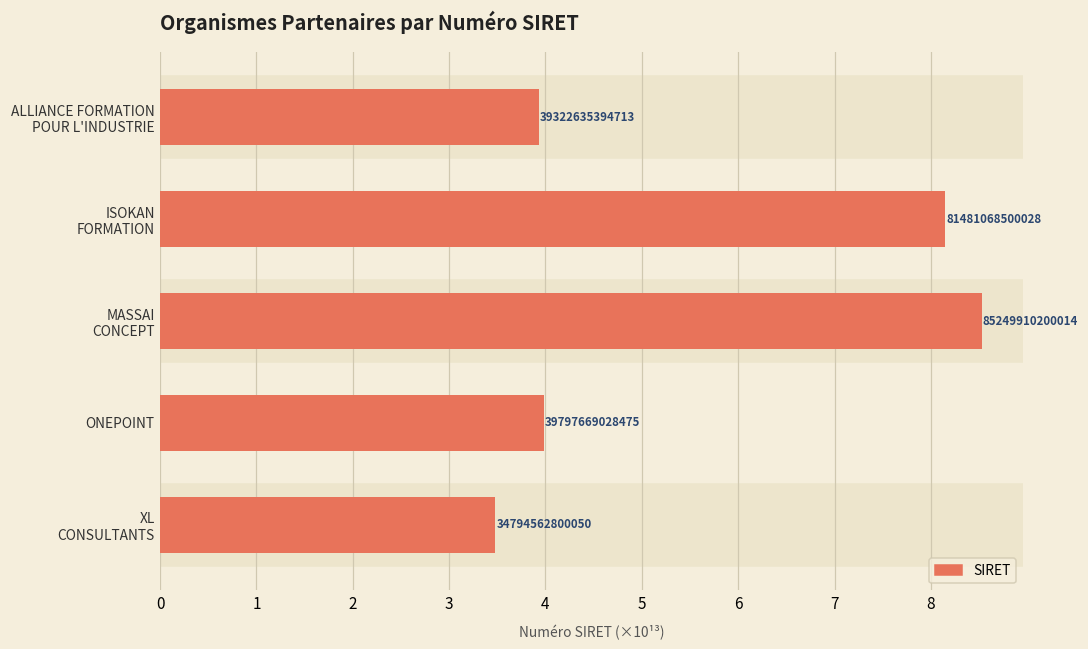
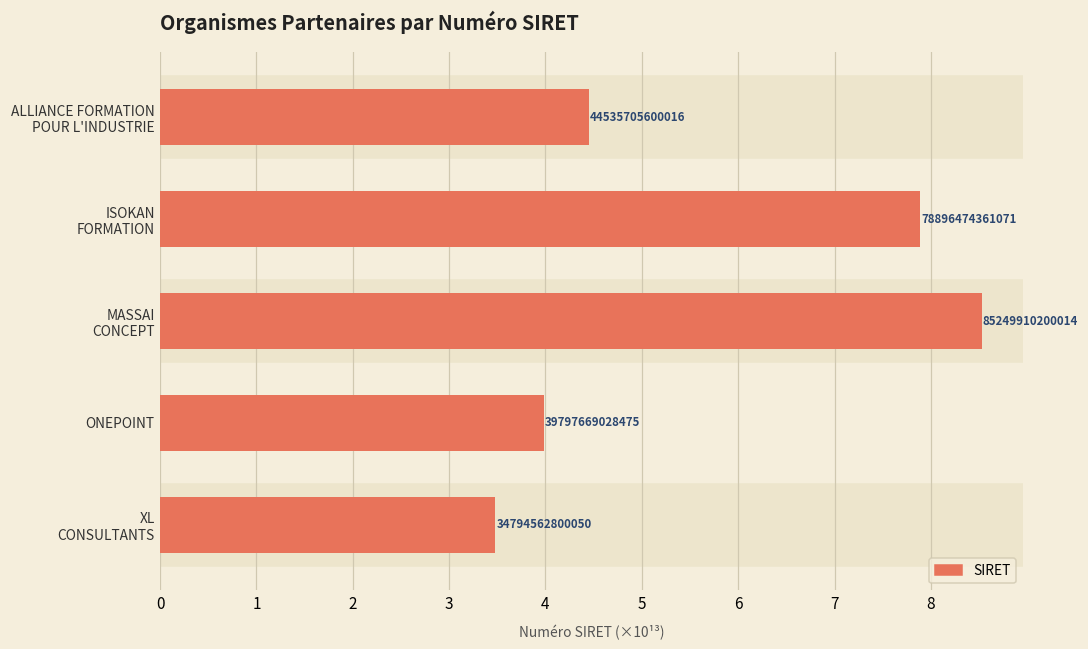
ALLIANCE FORMATION POUR L'INDUSTRIE: 39322635394713 -> 44535705600016
ISOKAN FORMATION: 81481068500028 -> 78896474361071
